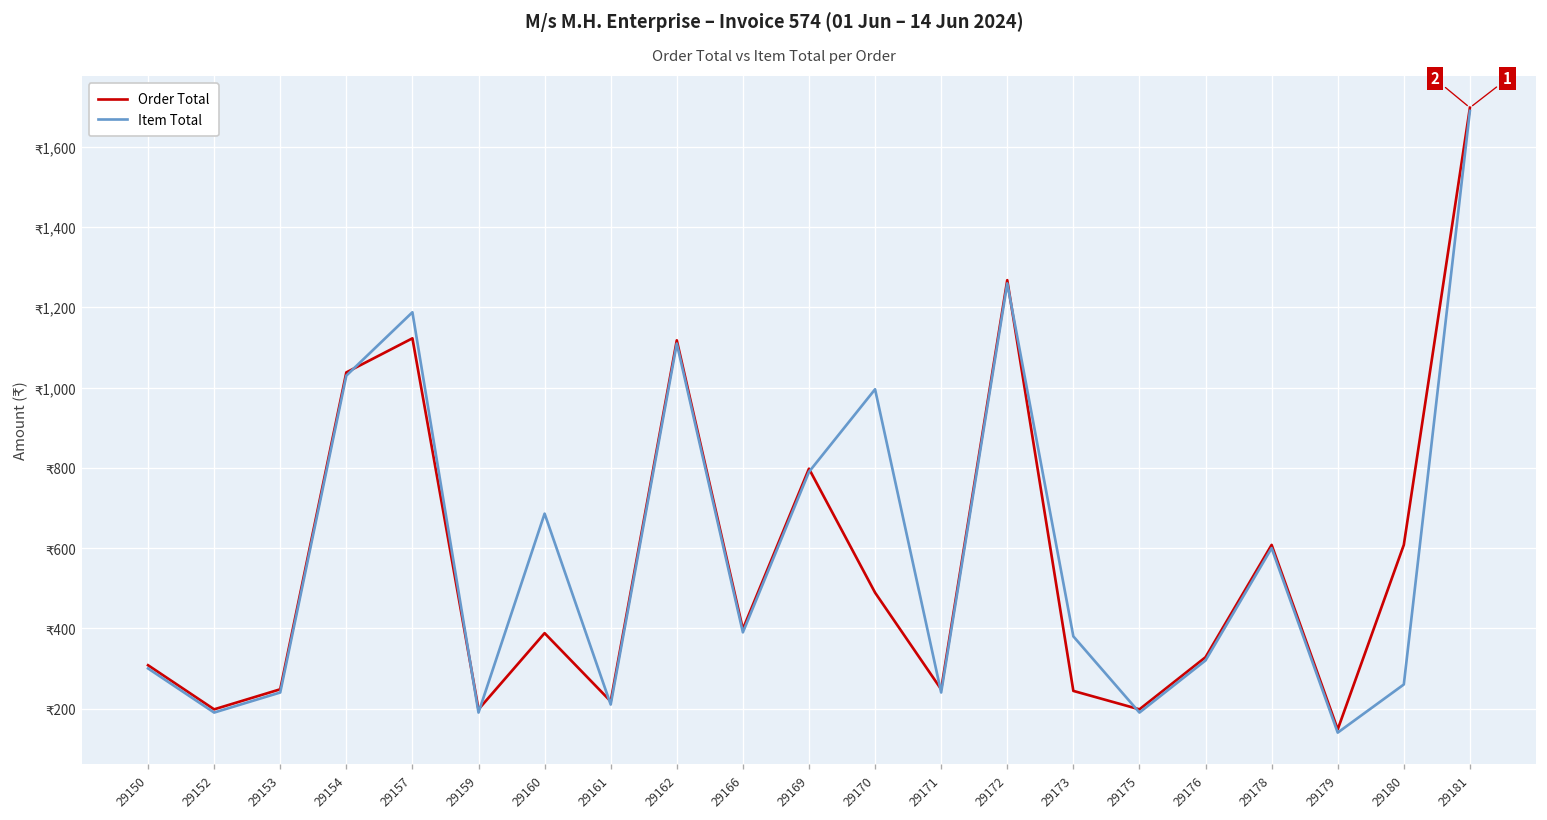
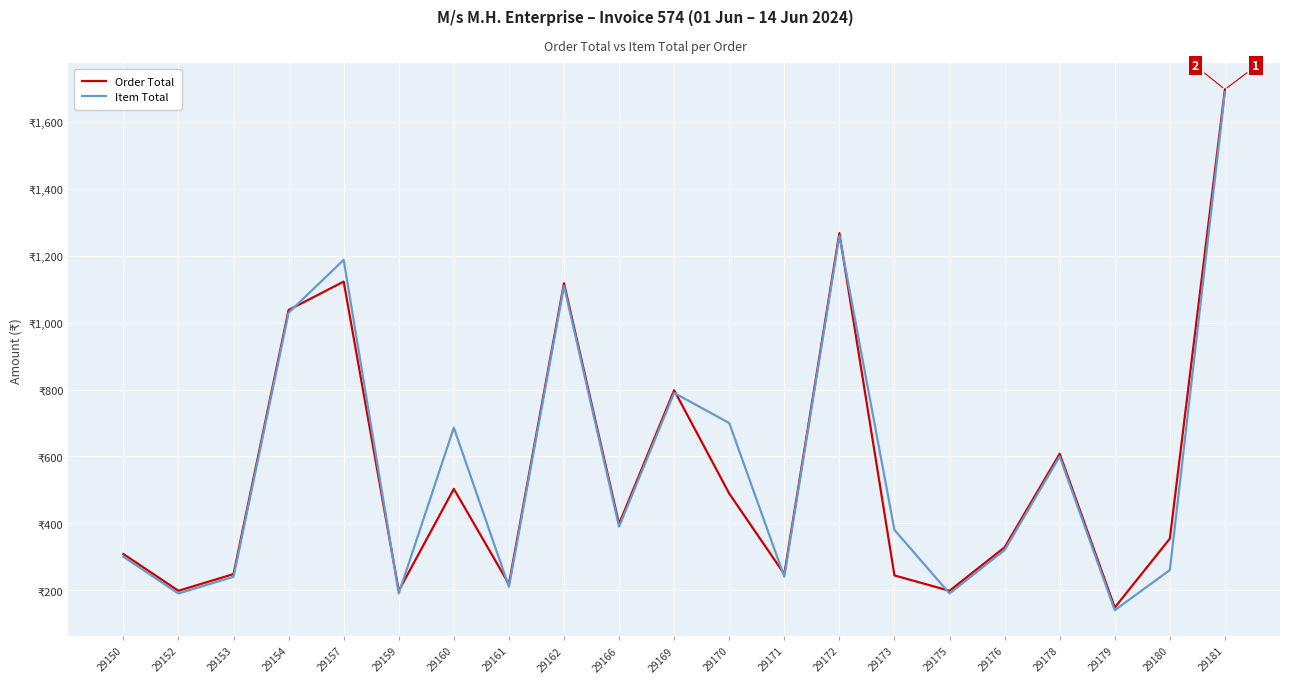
Order Total, 29160: ₹390 -> ₹500
Item Total, 29170: ₹1,000 -> ₹700
Order Total, 29180: ₹610 -> ₹350
